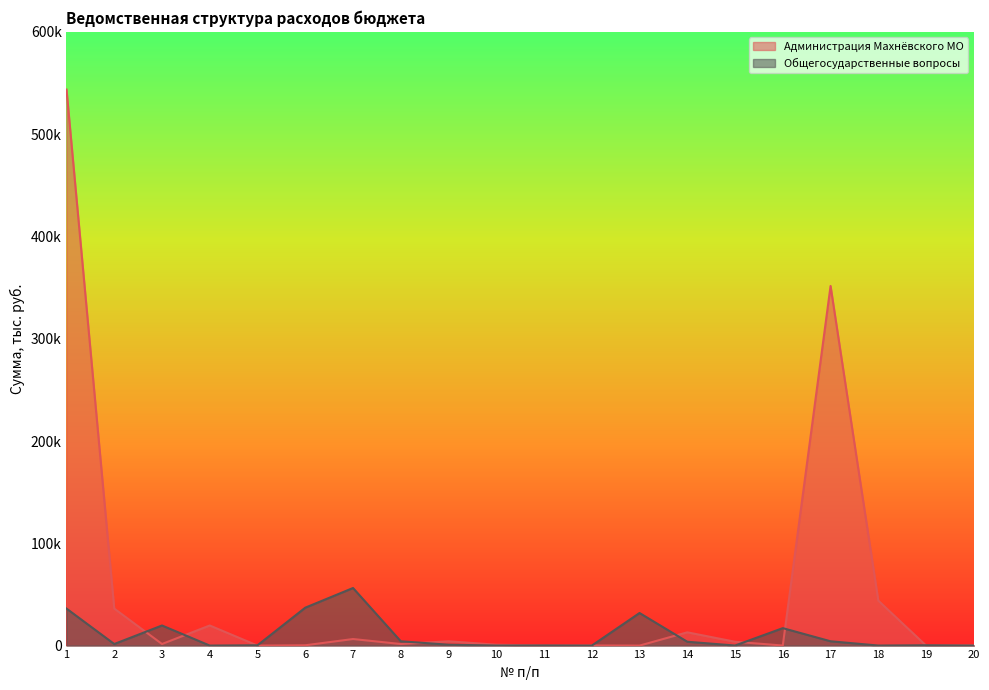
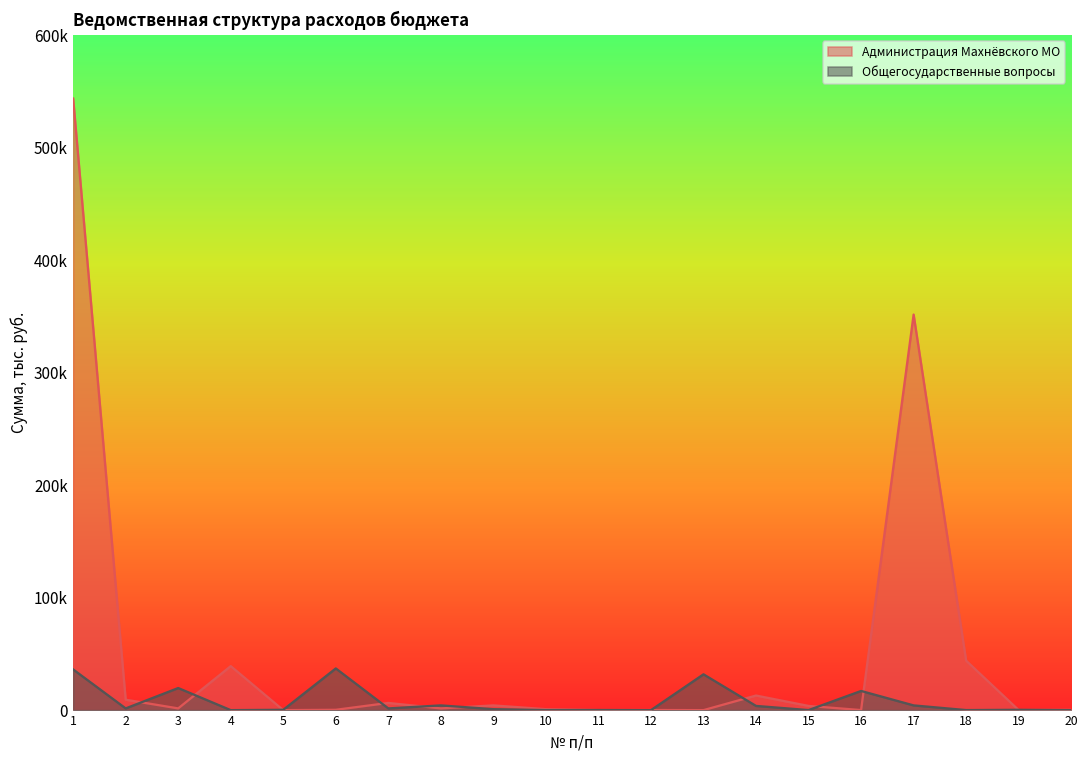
Администрация Махнёвского МО, 2: 36000 -> 9000
Администрация Махнёвского МО, 4: 20000 -> 39000
Общегосударственные вопросы, 7: 56000 -> 2000
